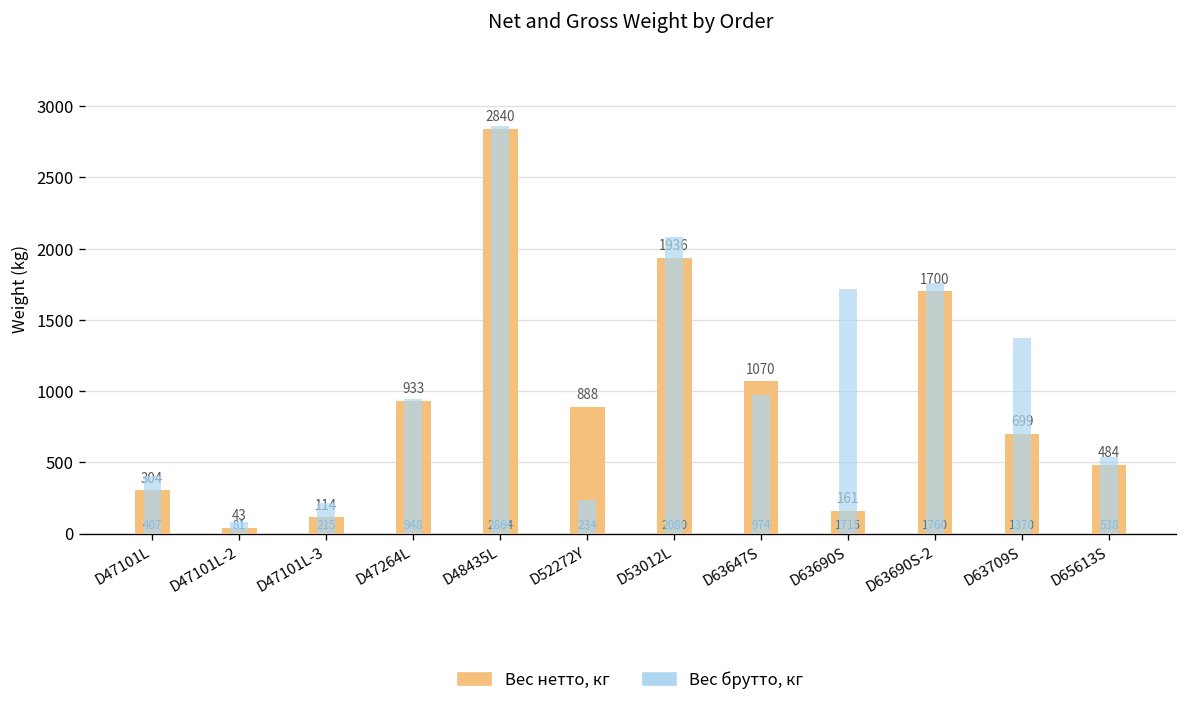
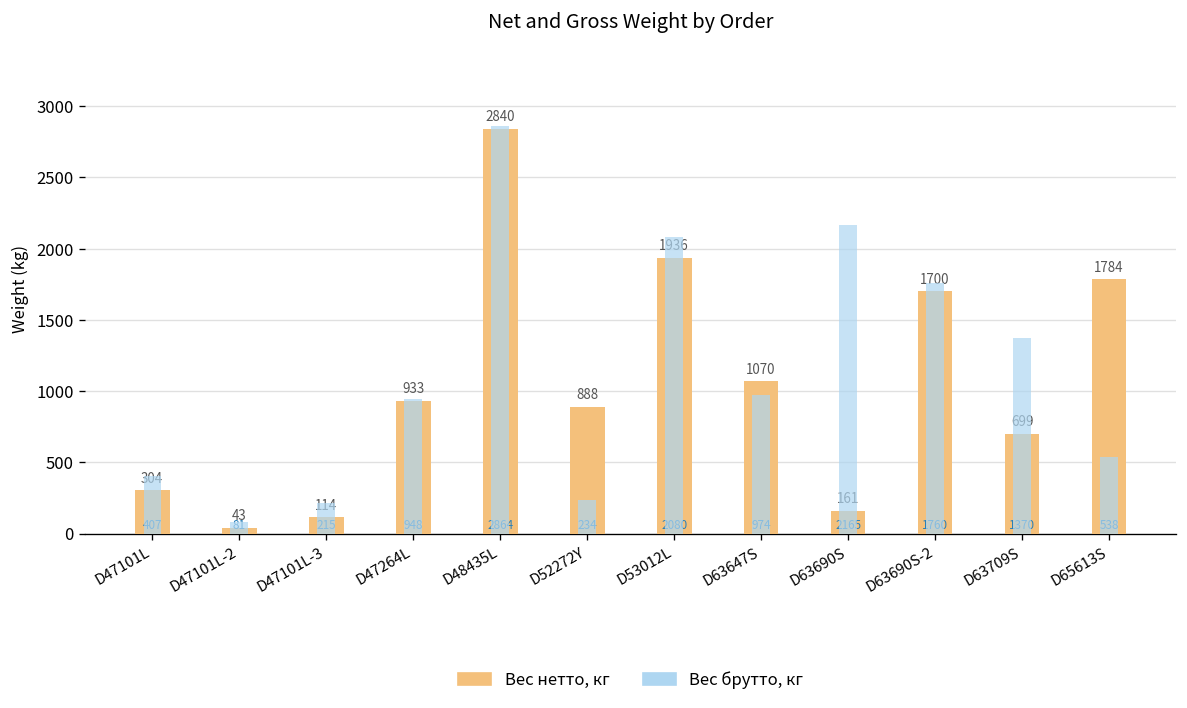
Вес брутто, кг, D63690S: 1715 -> 2165
Вес нетто, кг, D65613S: 484 -> 1784
